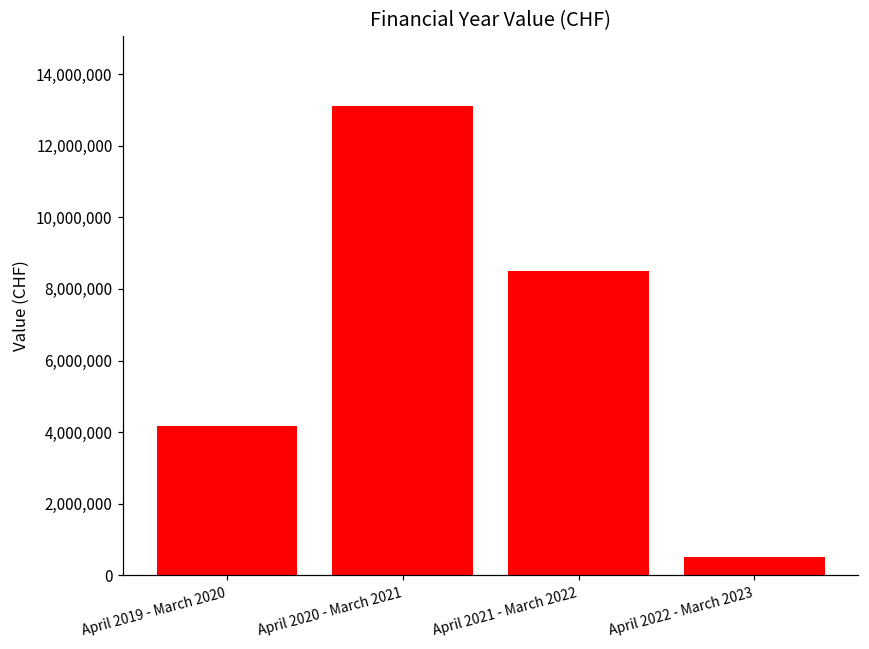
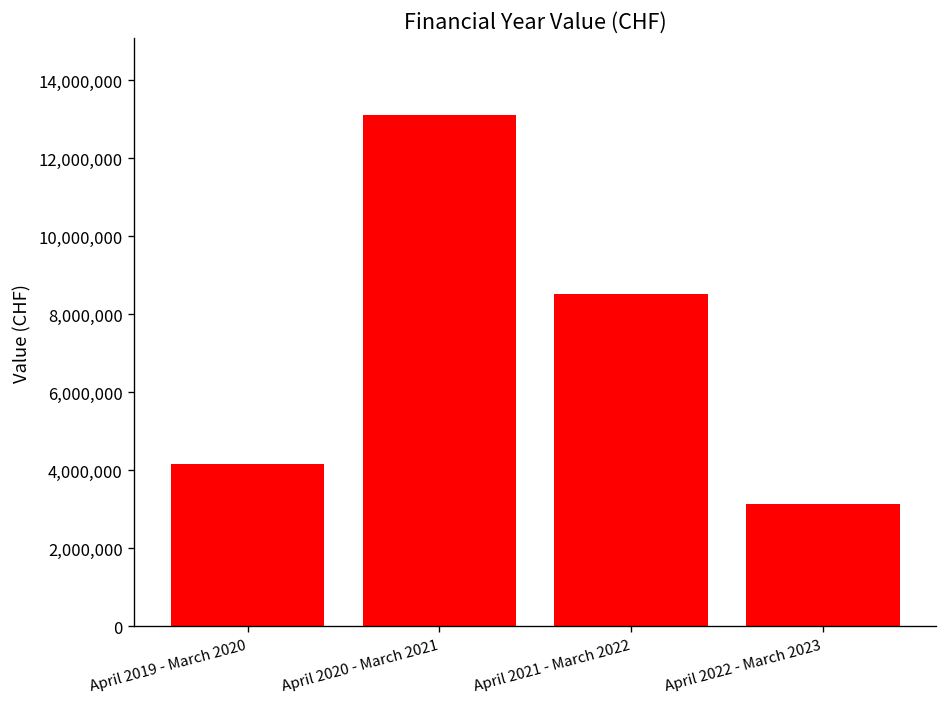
April 2022 - March 2023: 500,000 -> 3,100,000
